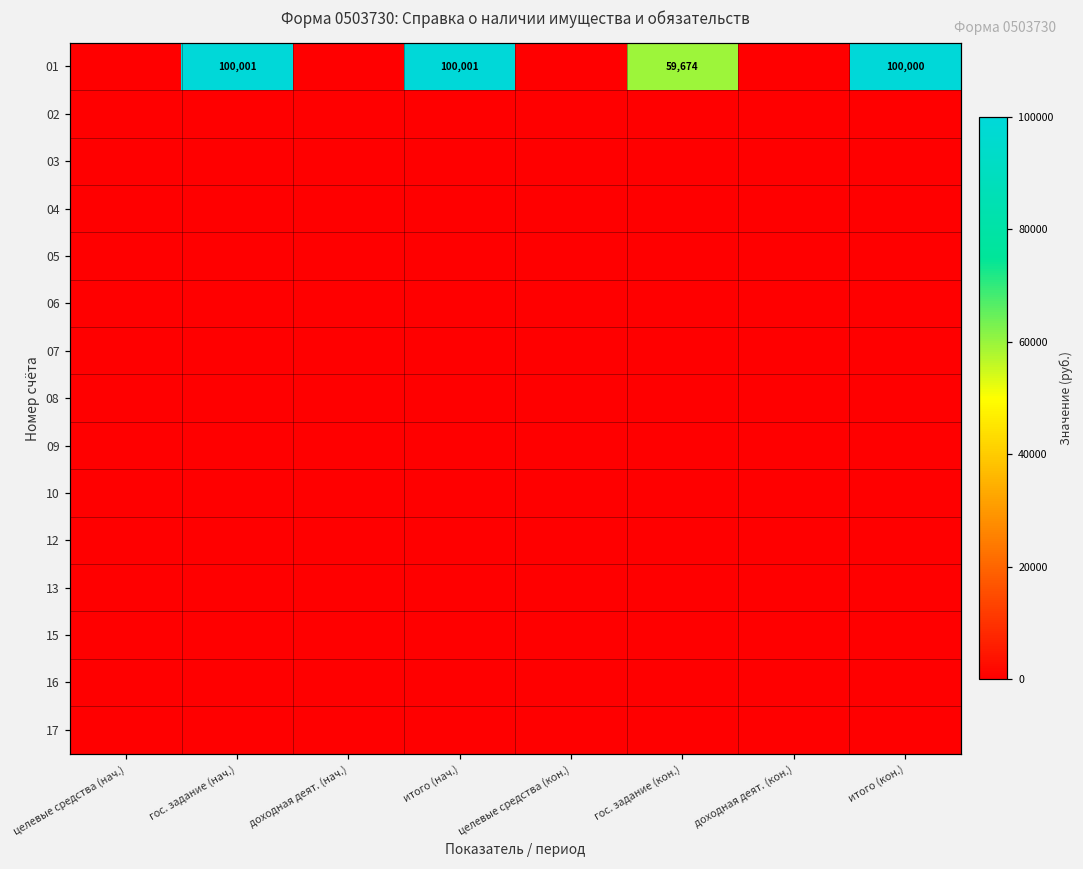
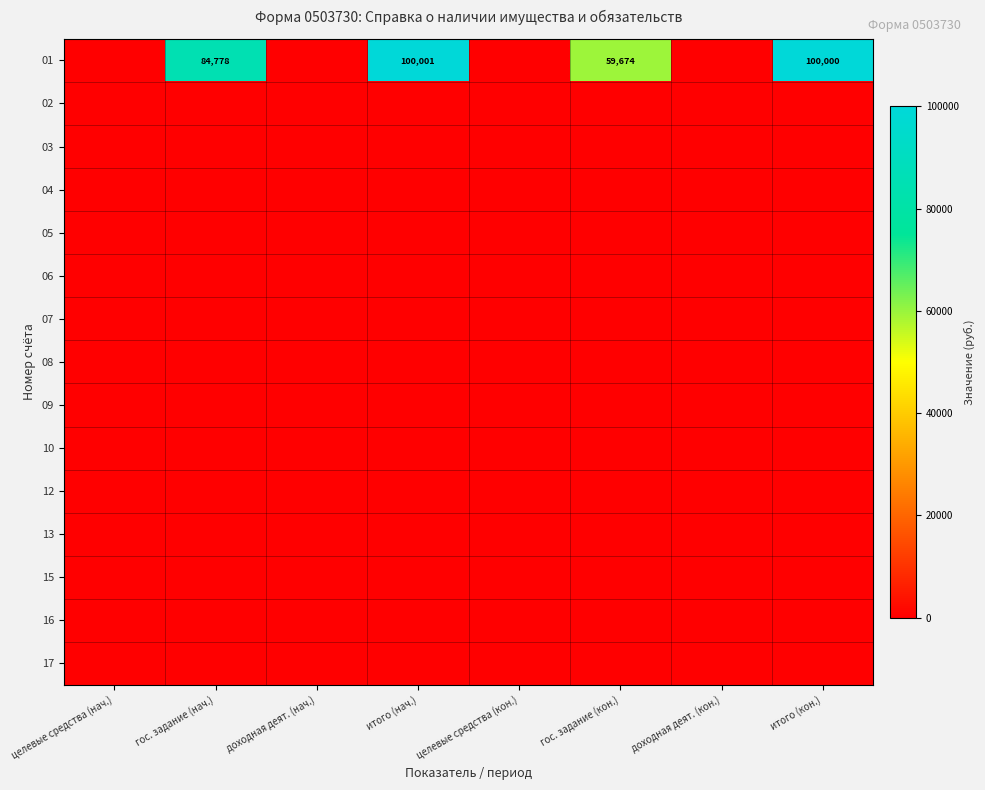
01, гос. задание (нач.): 100,001 -> 84,778
